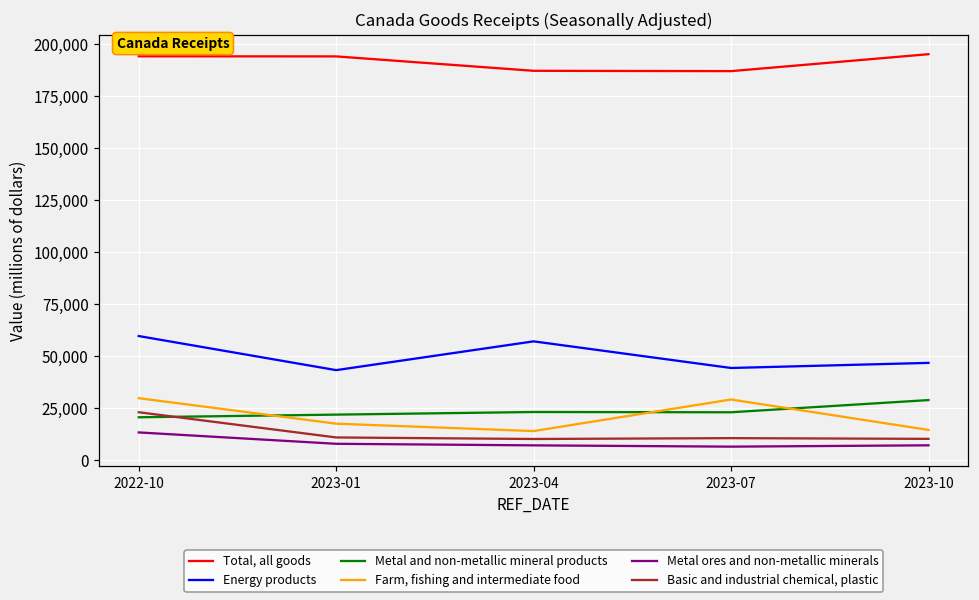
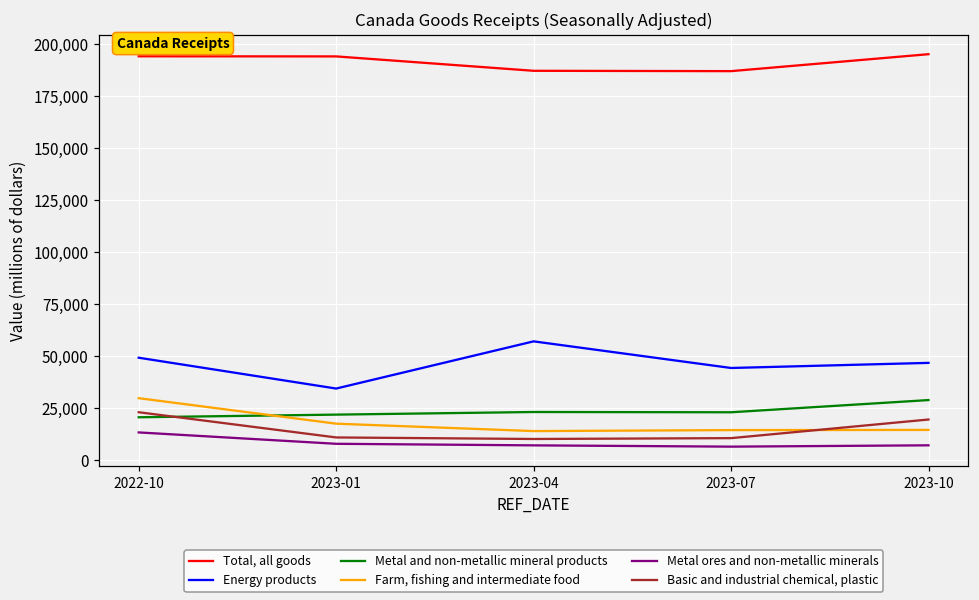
Energy products, 2022-10: 60,000 -> 49,000
Energy products, 2023-01: 43,000 -> 35,000
Farm, fishing and intermediate food, 2023-07: 29,000 -> 15,000
Basic and industrial chemical, plastic, 2023-10: 10,000 -> 20,000
